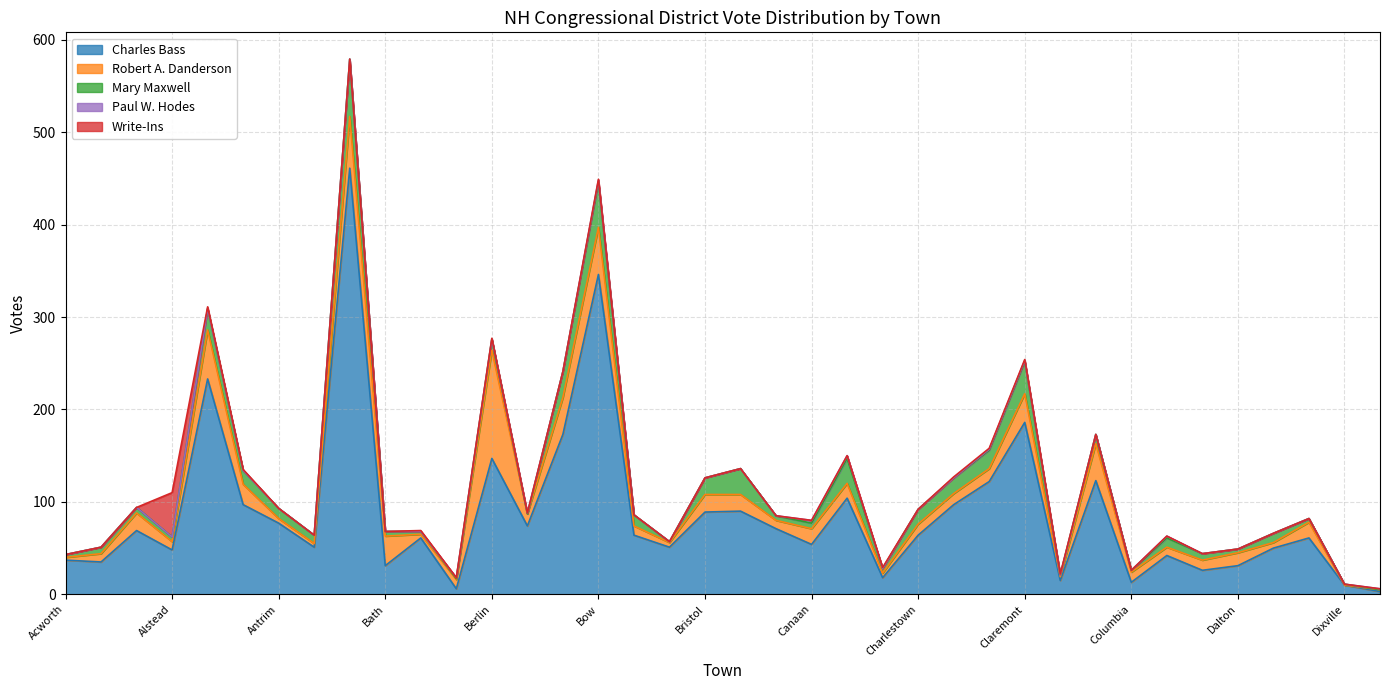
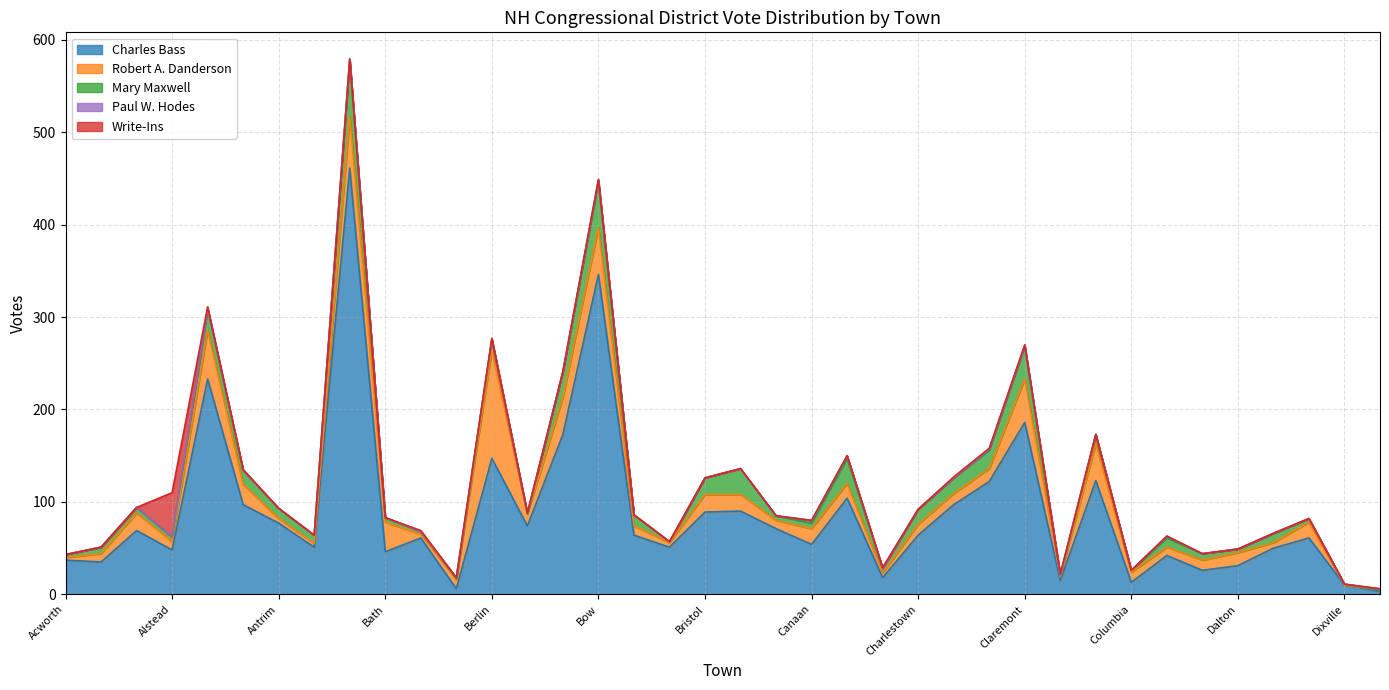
Charles Bass, Bath: 30 -> 50
Robert A. Danderson, Claremont: 30 -> 50
